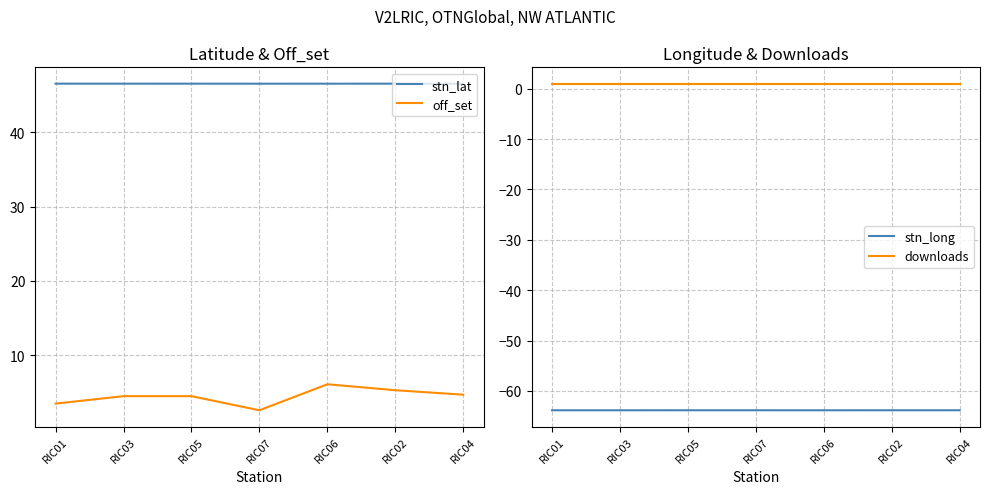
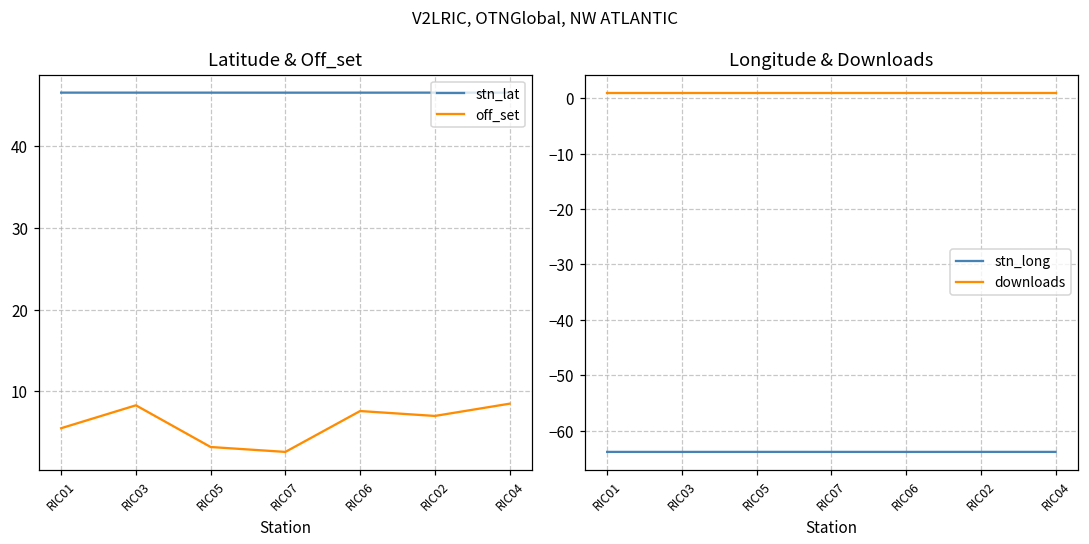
Latitude & Off_set, off_set, RIC01: 4 -> 6
Latitude & Off_set, off_set, RIC03: 5 -> 8
Latitude & Off_set, off_set, RIC05: 5 -> 3
Latitude & Off_set, off_set, RIC06: 6 -> 8
Latitude & Off_set, off_set, RIC02: 5 -> 7
Latitude & Off_set, off_set, RIC04: 5 -> 9
